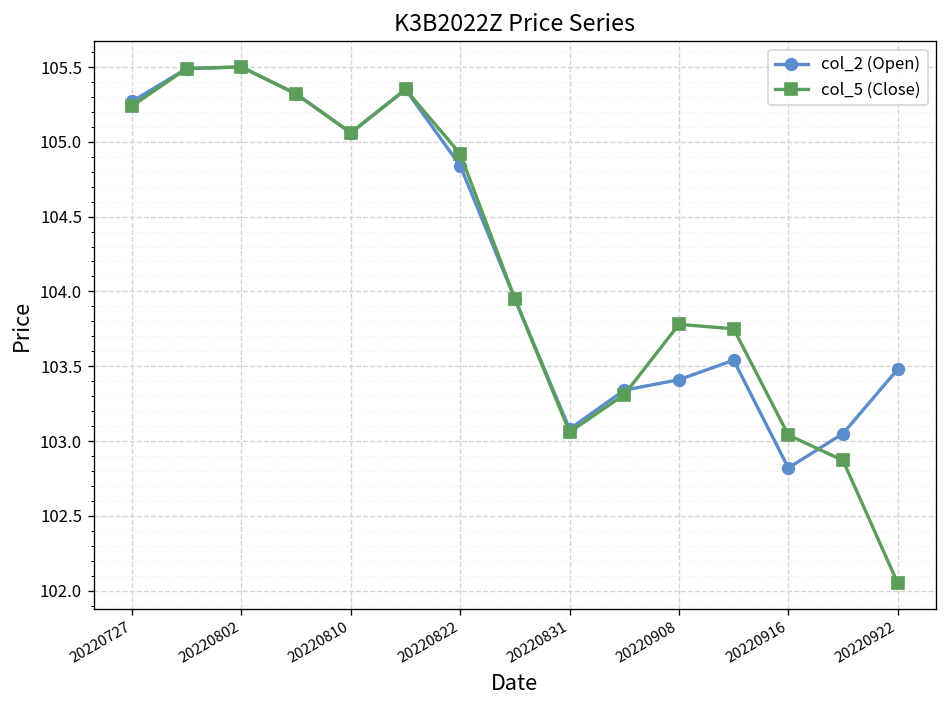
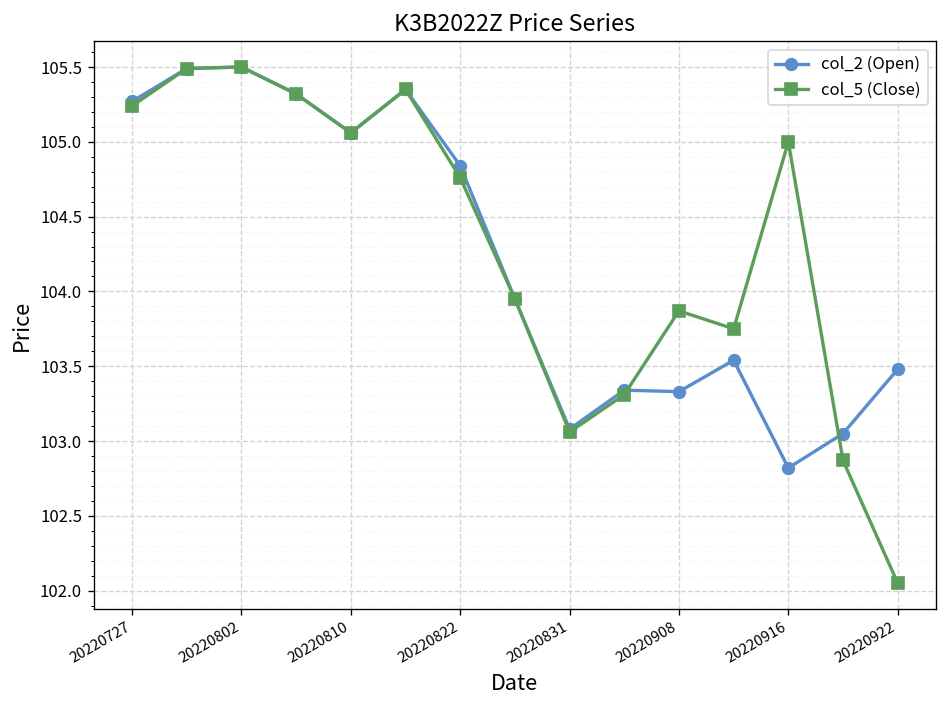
col_5 (Close), 20220822: 104.92 -> 104.76
col_2 (Open), 20220908: 103.41 -> 103.33
col_5 (Close), 20220908: 103.78 -> 103.87
col_5 (Close), 20220916: 103.04 -> 105.00
